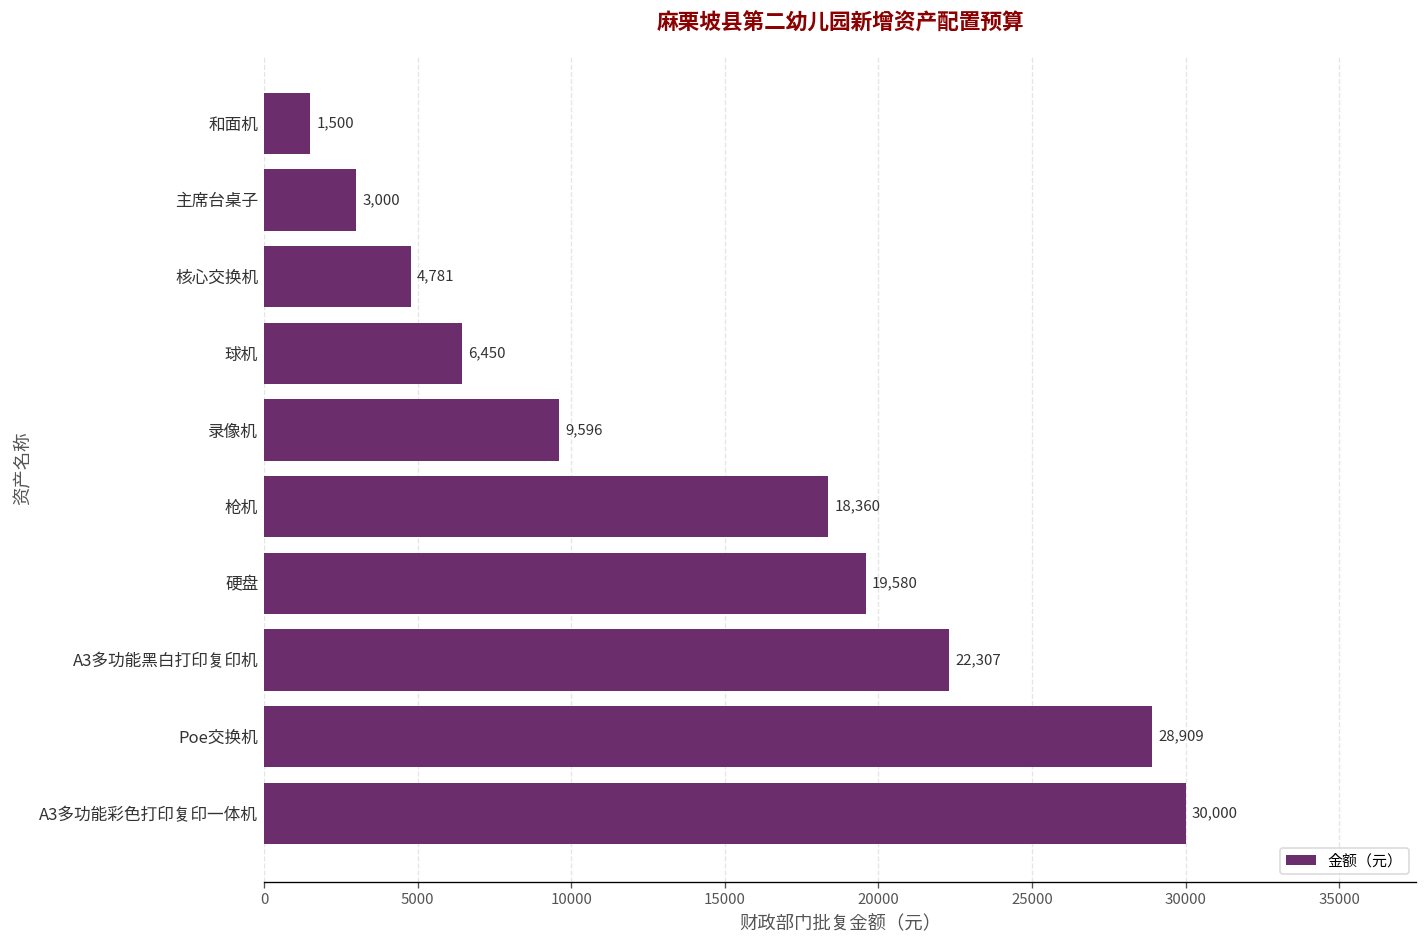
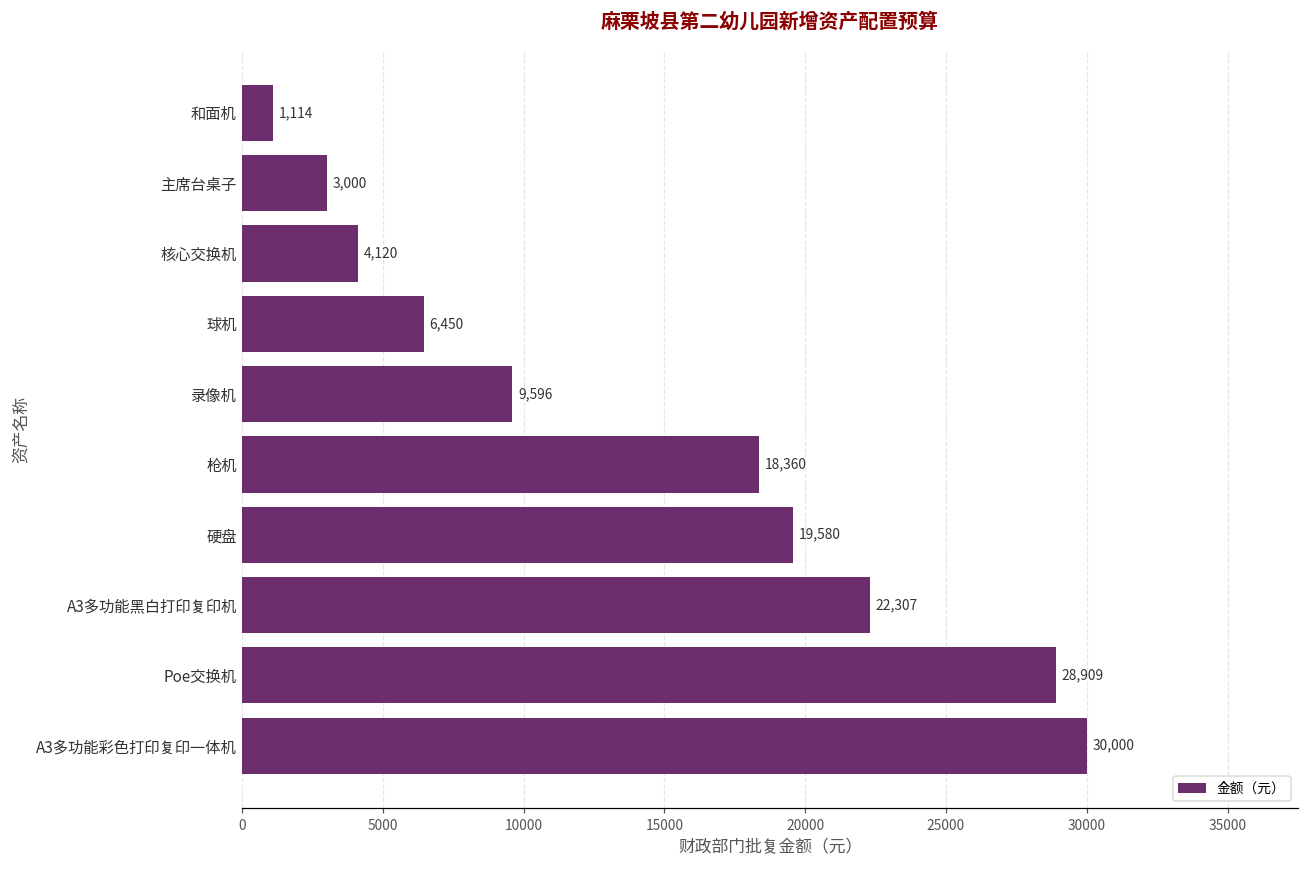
和面机: 1,500 -> 1,114
核心交换机: 4,781 -> 4,120
